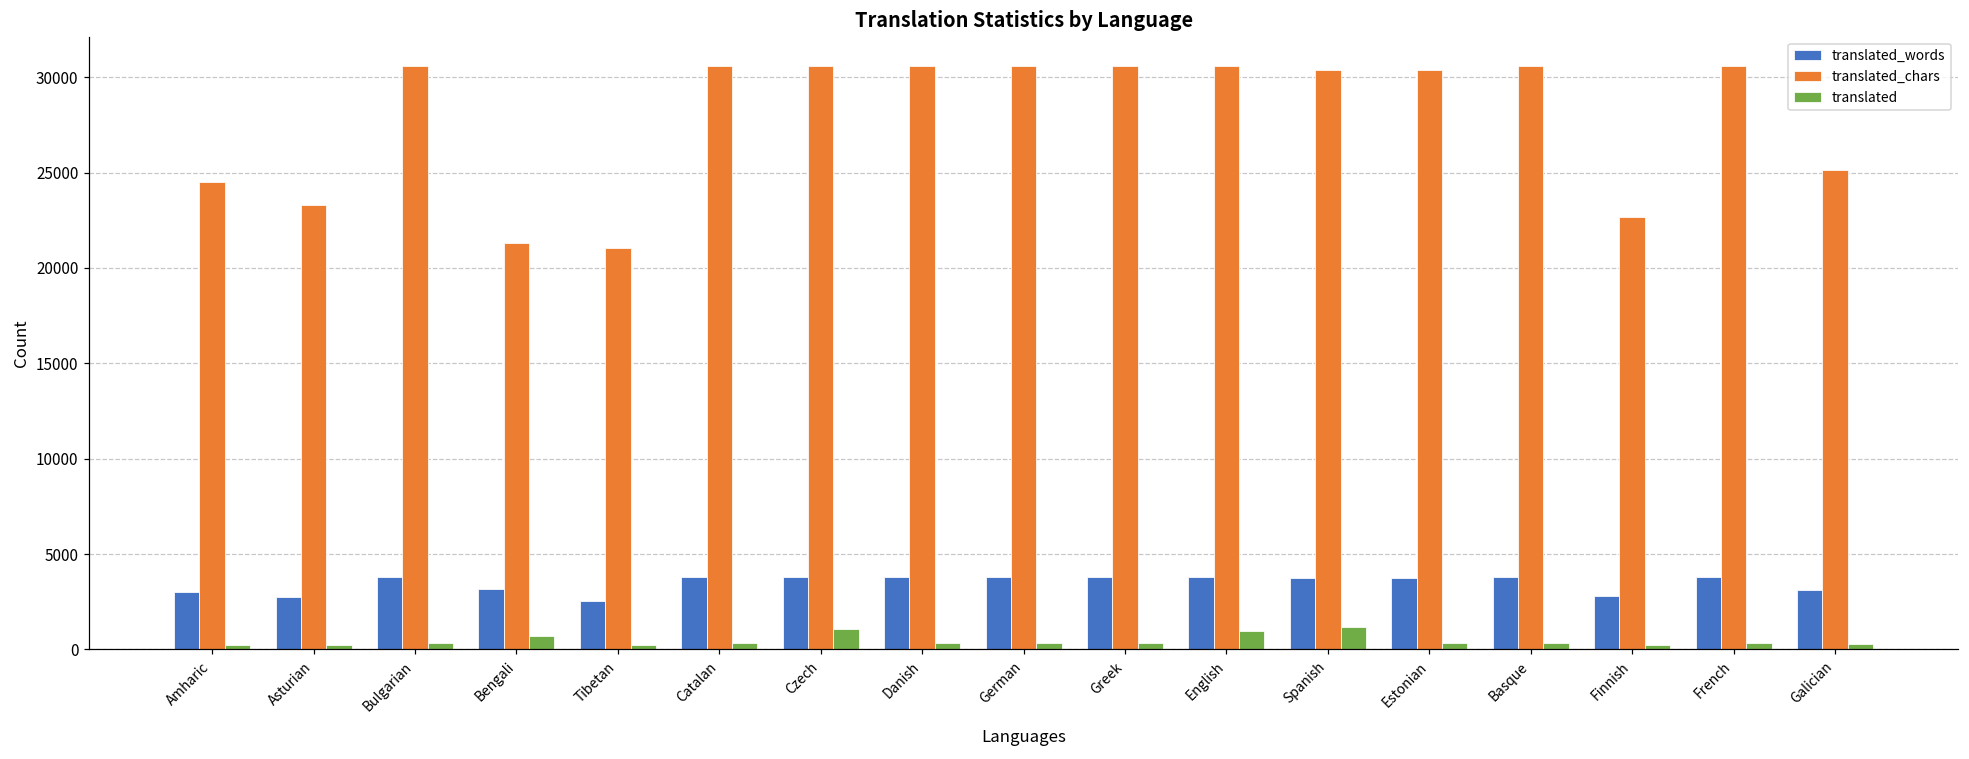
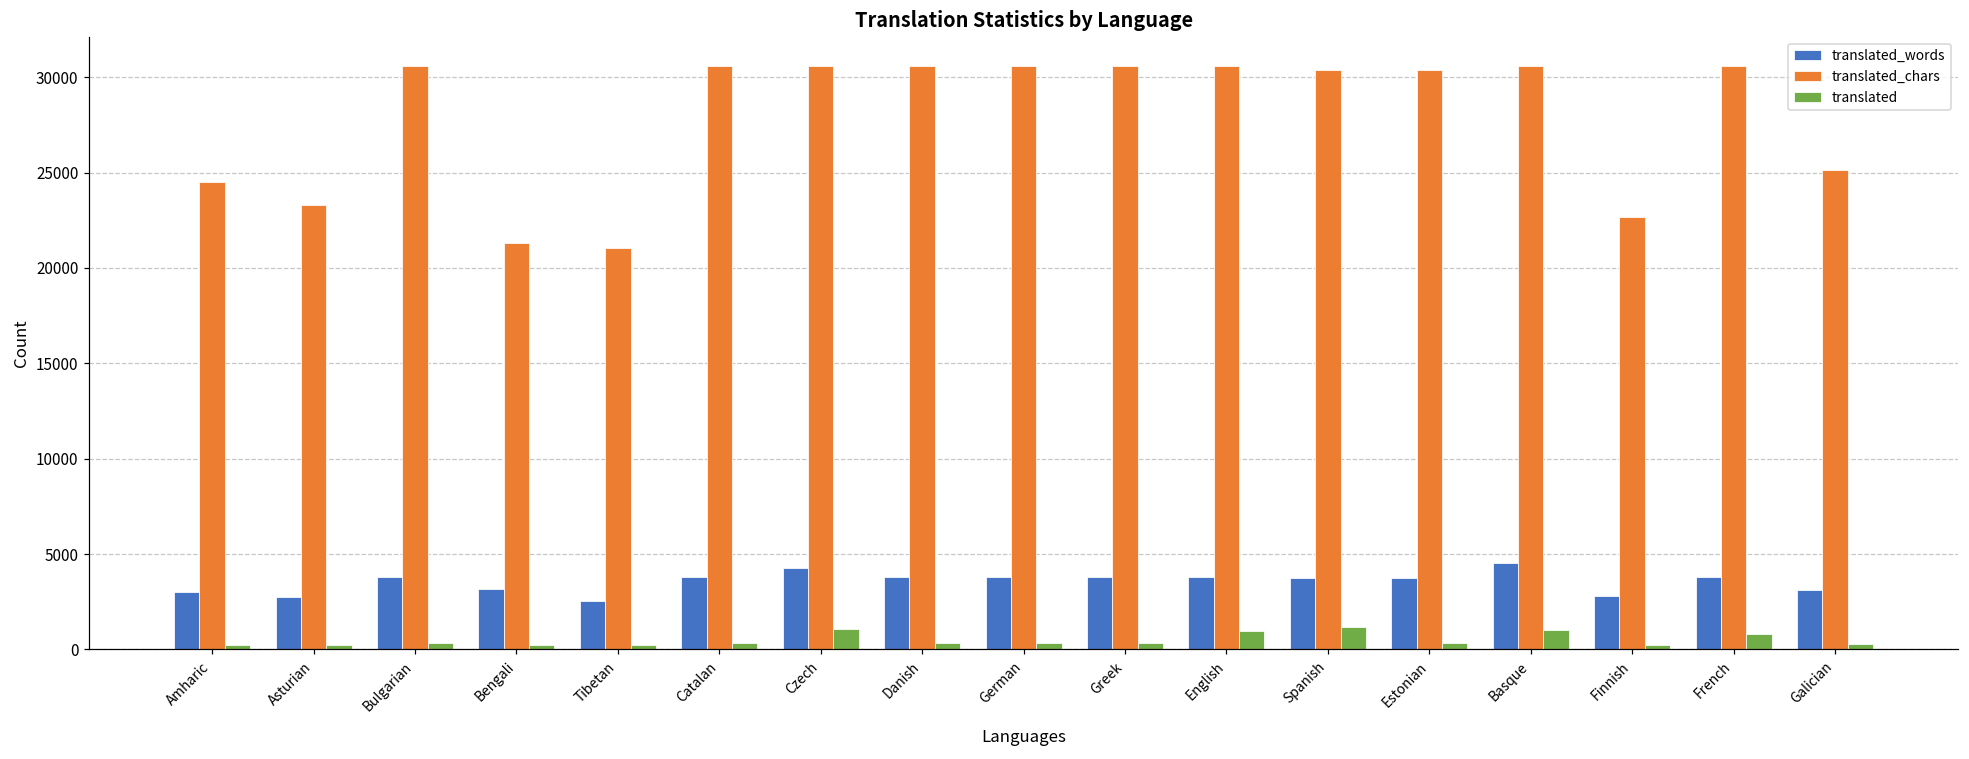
translated, Bengali: 700 -> 200
translated_words, Czech: 3800 -> 4300
translated_words, Basque: 3800 -> 4600
translated, Basque: 300 -> 1000
translated, French: 300 -> 800
